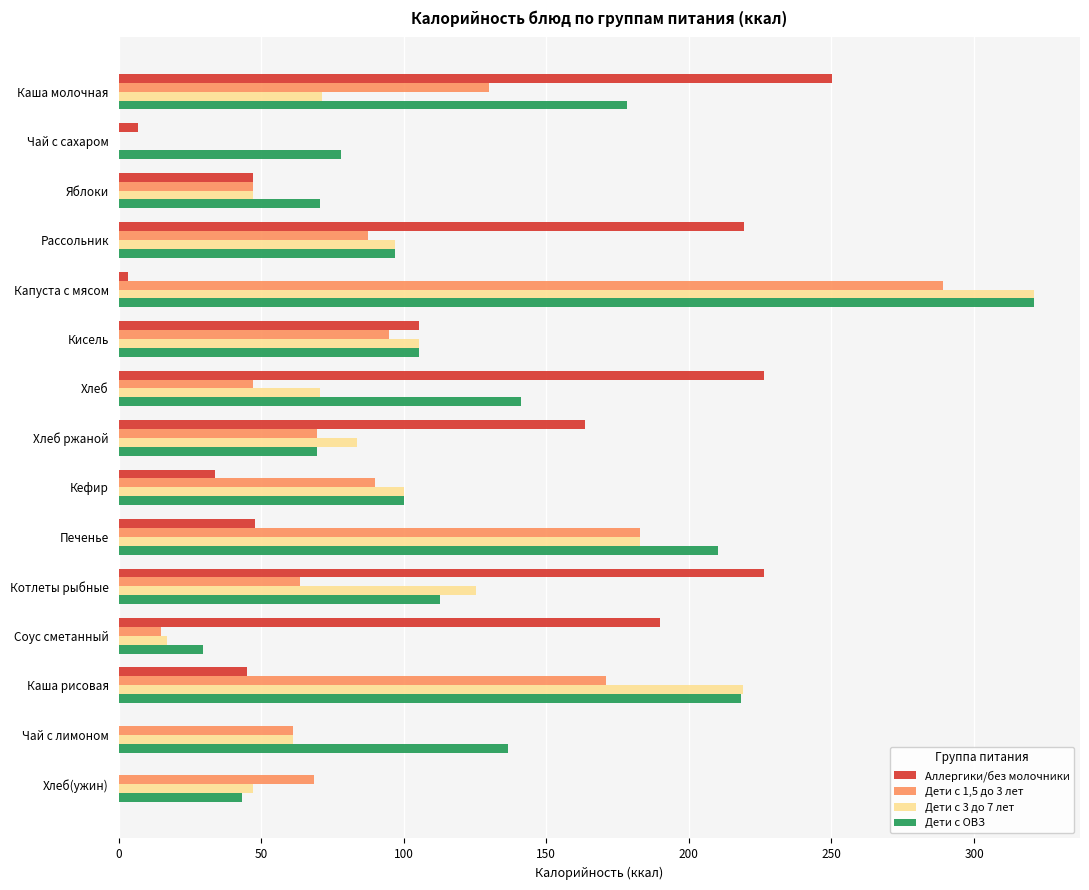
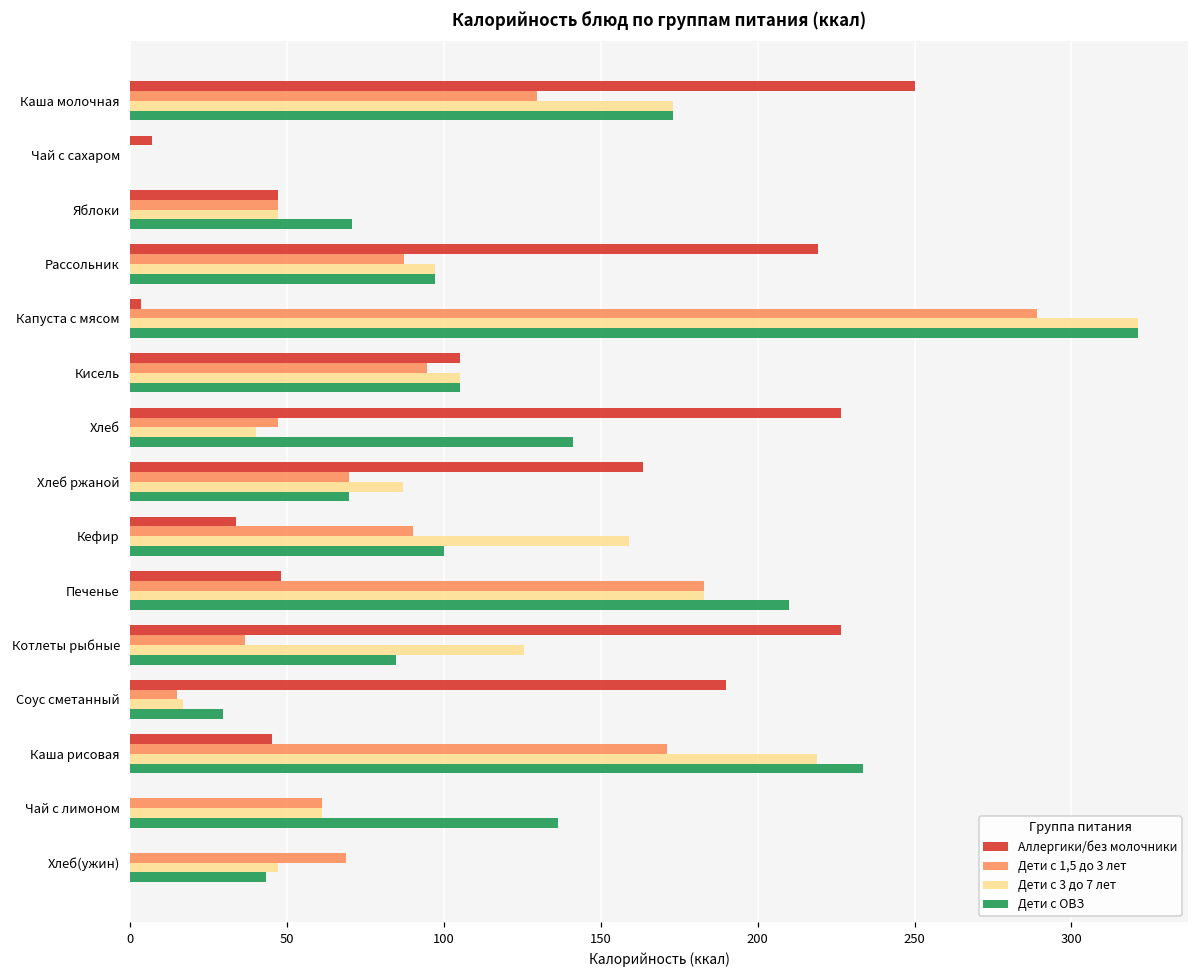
Дети с 3 до 7 лет, Каша молочная: 71 -> 173
Дети с ОВЗ, Каша молочная: 178 -> 173
Дети с ОВЗ, Чай с сахаром: 78 -> 0
Дети с 3 до 7 лет, Хлеб: 71 -> 40
Дети с 3 до 7 лет, Хлеб ржаной: 84 -> 87
Дети с 3 до 7 лет, Кефир: 100 -> 159
Дети с 1,5 до 3 лет, Котлеты рыбные: 64 -> 37
Дети с ОВЗ, Котлеты рыбные: 113 -> 85
Дети с ОВЗ, Каша рисовая: 218 -> 234
